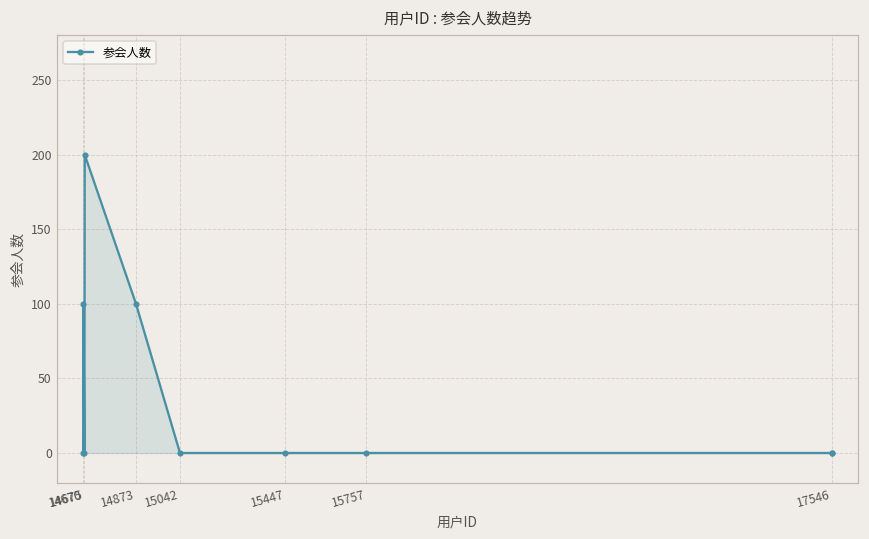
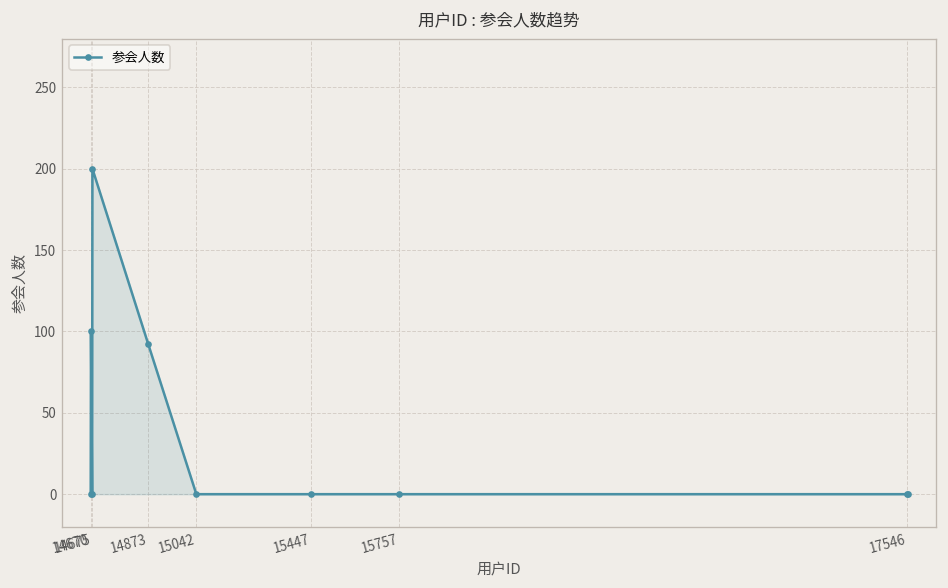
14873: 100 -> 92
